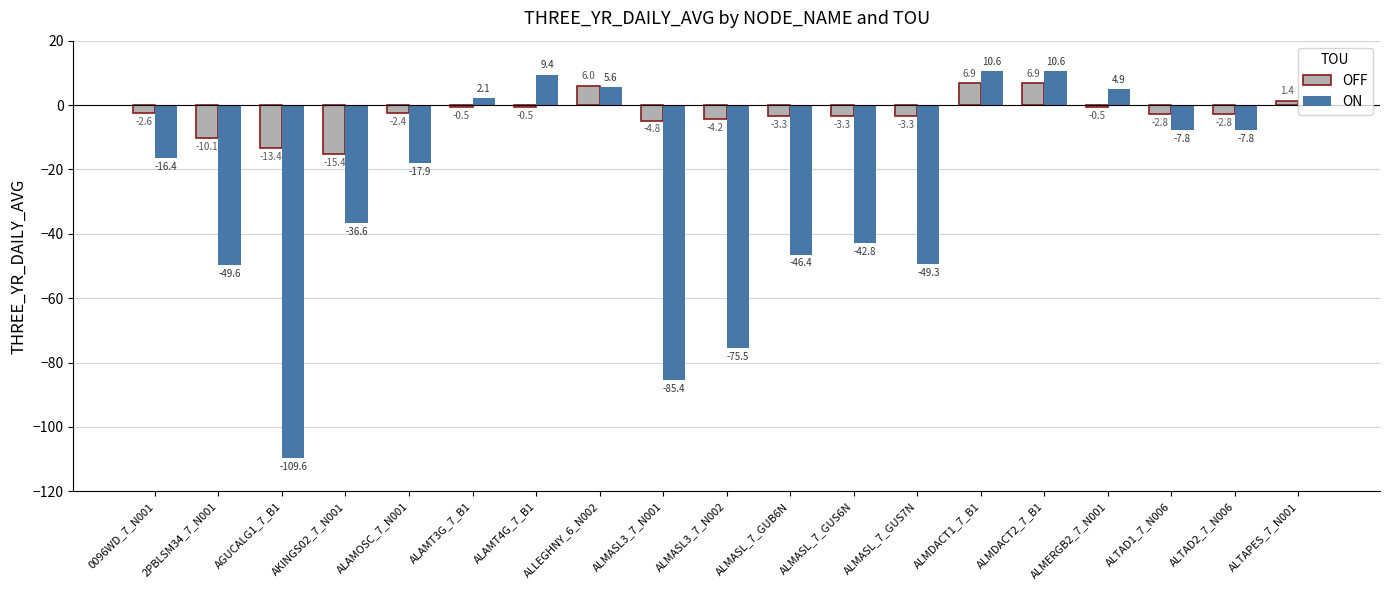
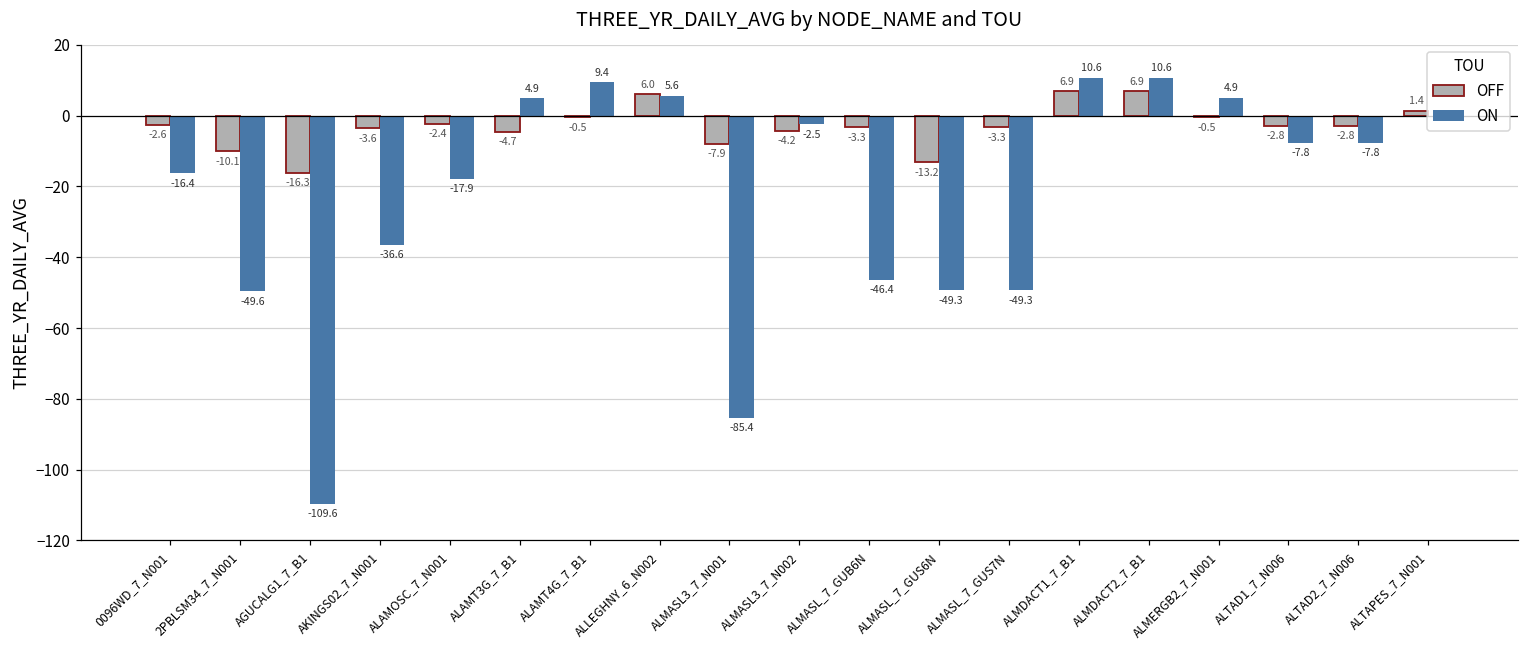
OFF, AGUCALG1_7_B1: -13.4 -> -16.3
OFF, AKINGS02_7_N001: -15.4 -> -3.6
OFF, ALAMT3G_7_B1: -0.5 -> -4.7
ON, ALAMT3G_7_B1: 2.1 -> 4.9
OFF, ALMASL3_7_N001: -4.8 -> -7.9
ON, ALMASL3_7_N002: -75.5 -> -2.5
OFF, ALMASL_7_GUS6N: -3.3 -> -13.2
ON, ALMASL_7_GUS6N: -42.8 -> -49.3
